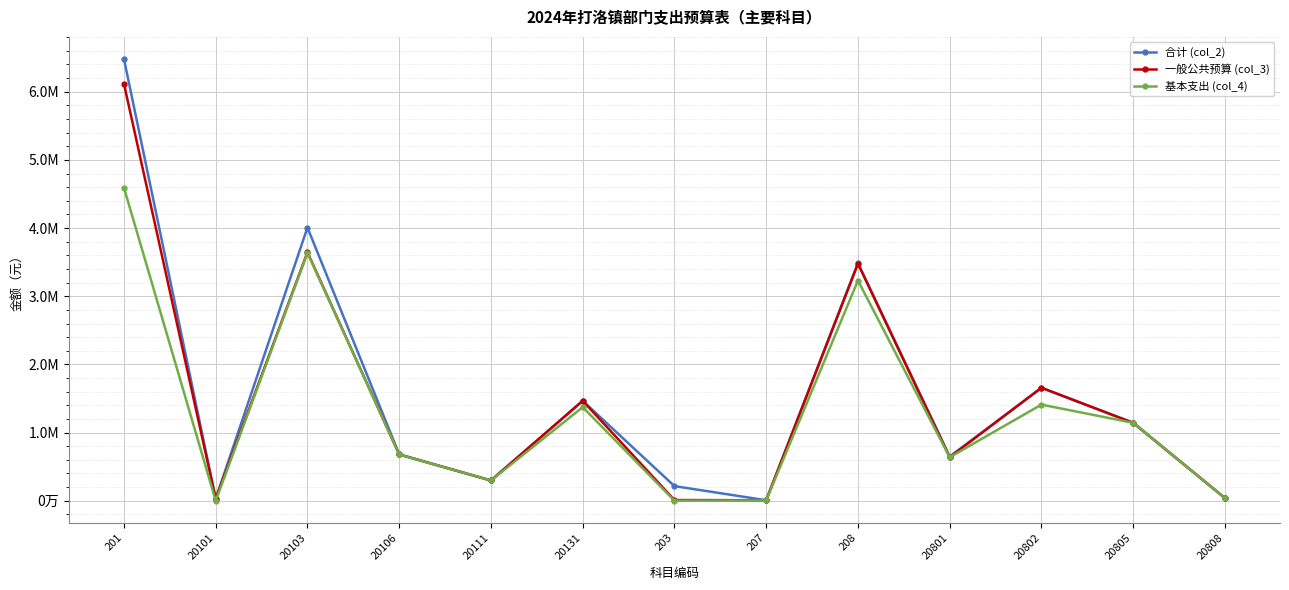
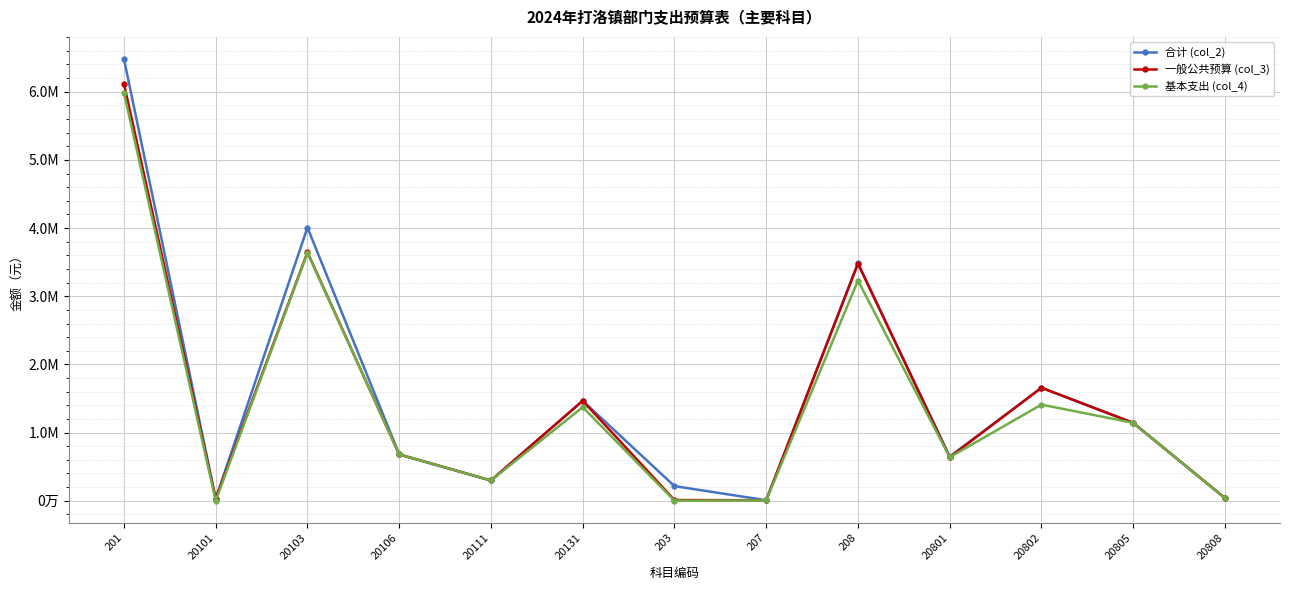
基本支出 (col_4), 201: 4600000 -> 6000000
